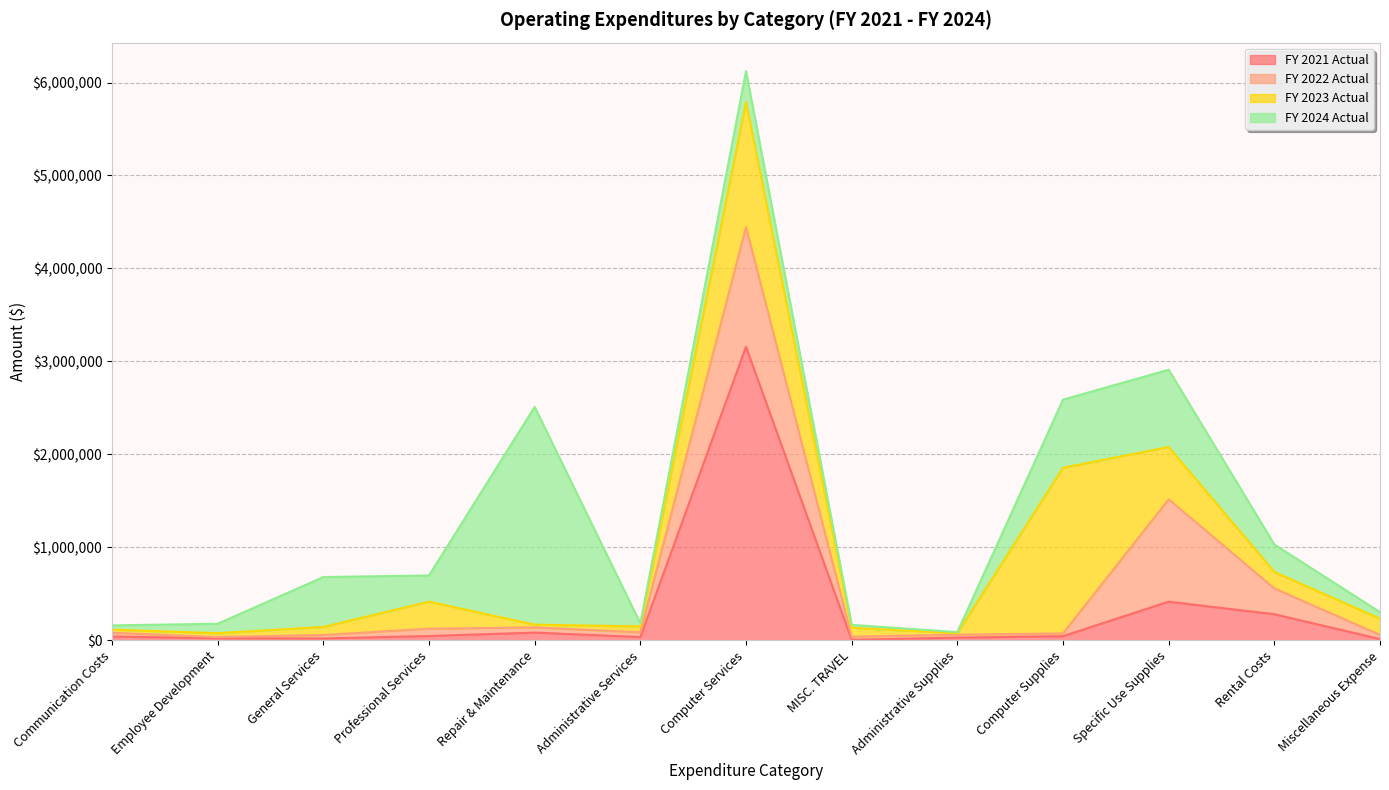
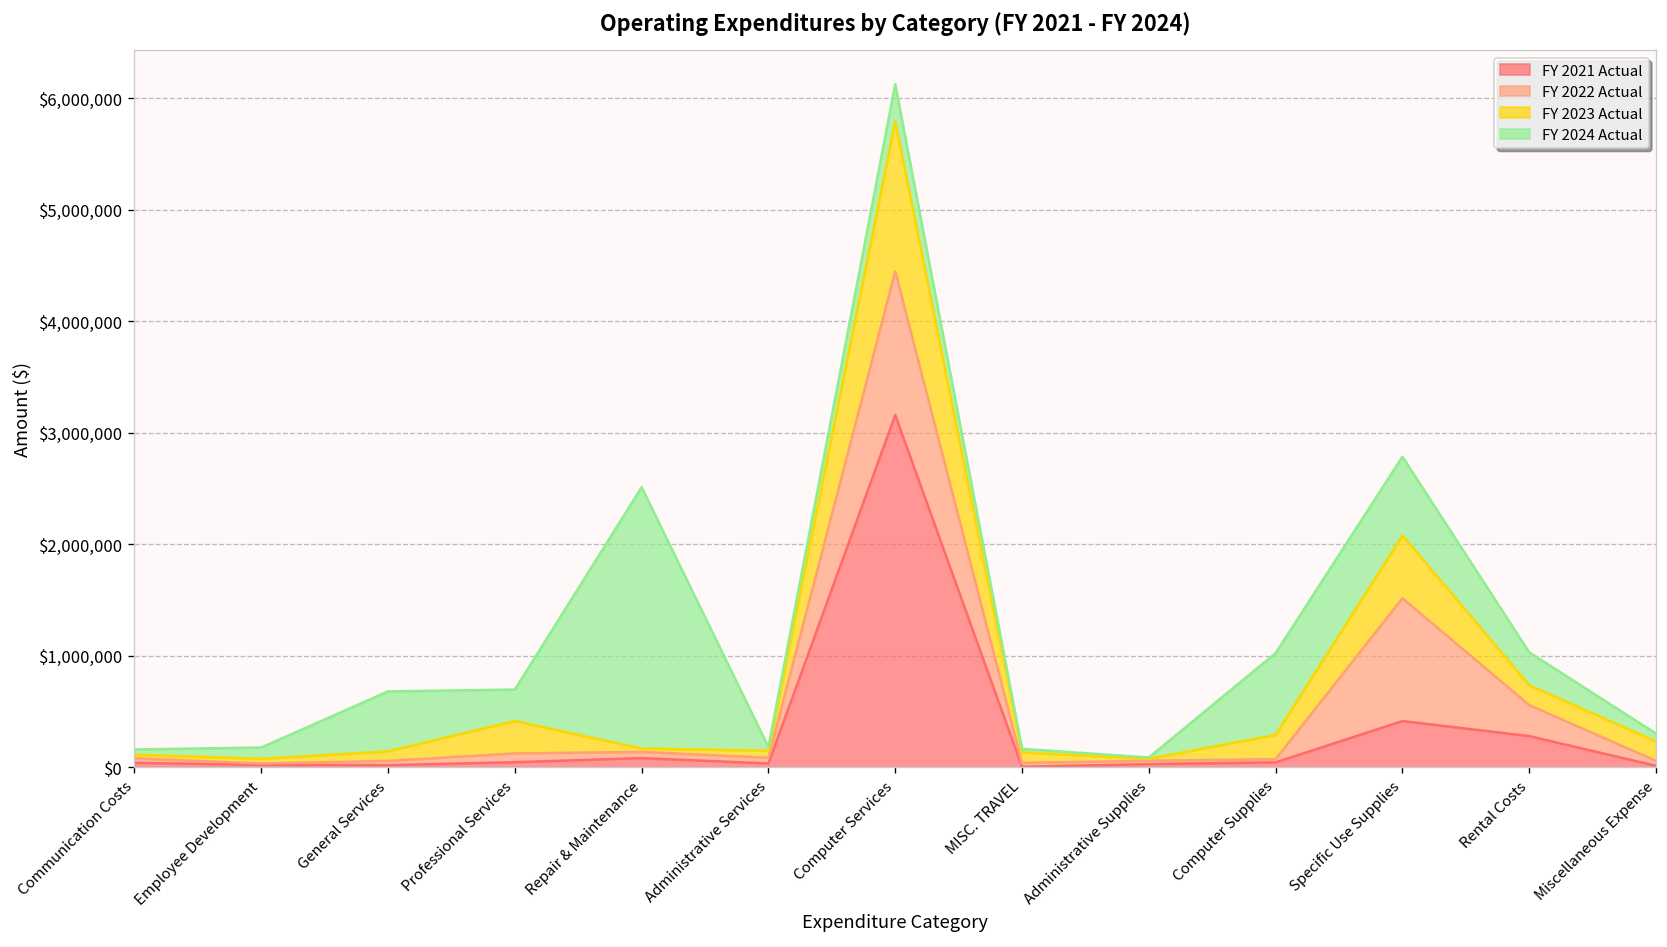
FY 2023 Actual, Computer Supplies: $1,800,000 -> $200,000
FY 2024 Actual, Specific Use Supplies: $800,000 -> $700,000
